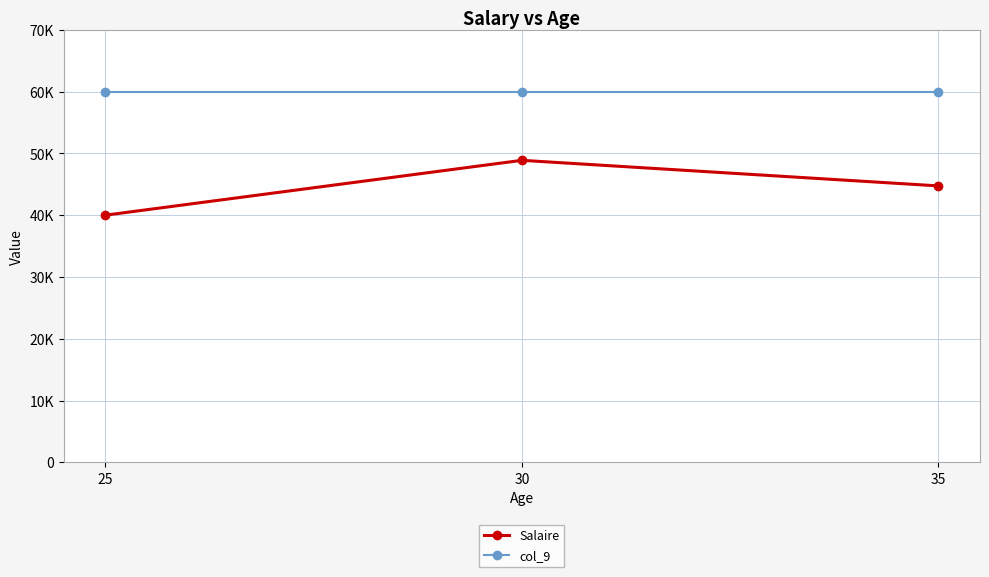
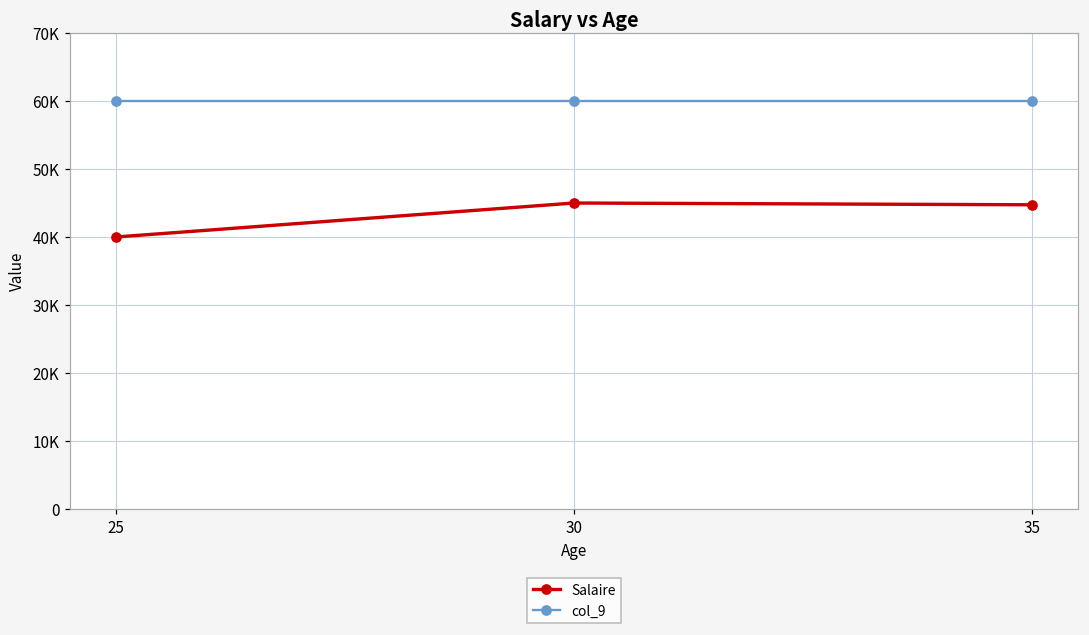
Salaire, 30: 49000 -> 45000
